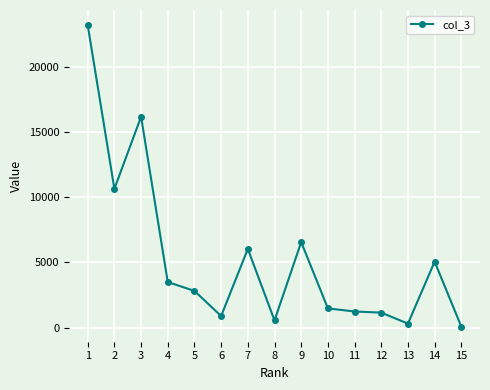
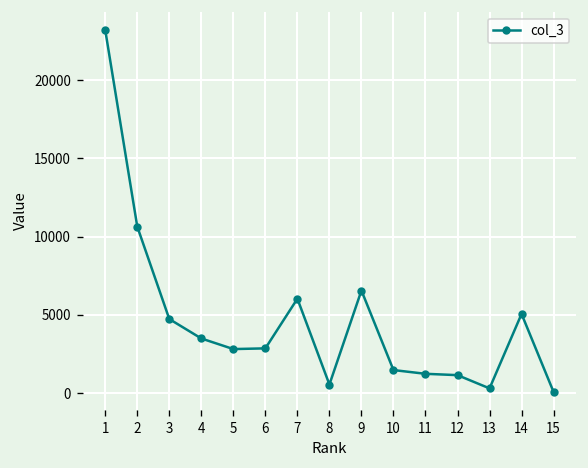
3: 16200 -> 4700
6: 900 -> 2900
